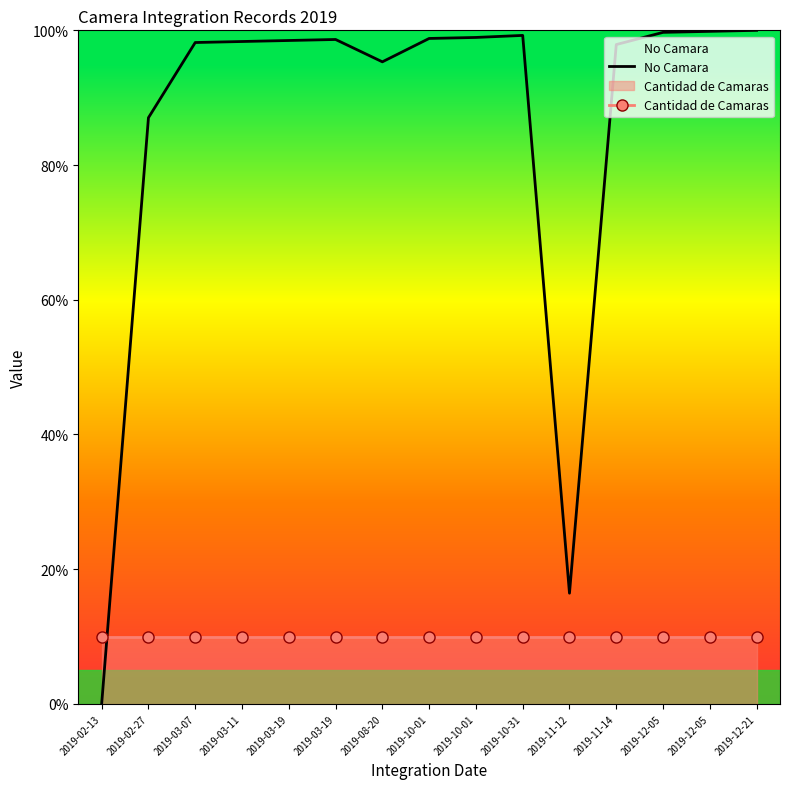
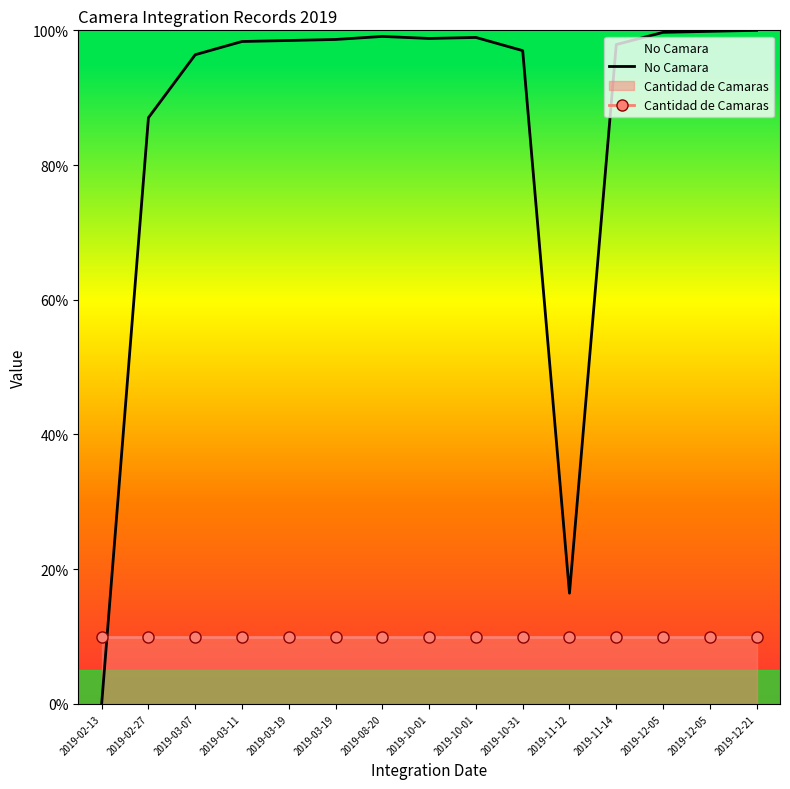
No Camara, 2019-03-07: 98% -> 96%
No Camara, 2019-08-20: 95% -> 99%
No Camara, 2019-10-31: 99% -> 97%
